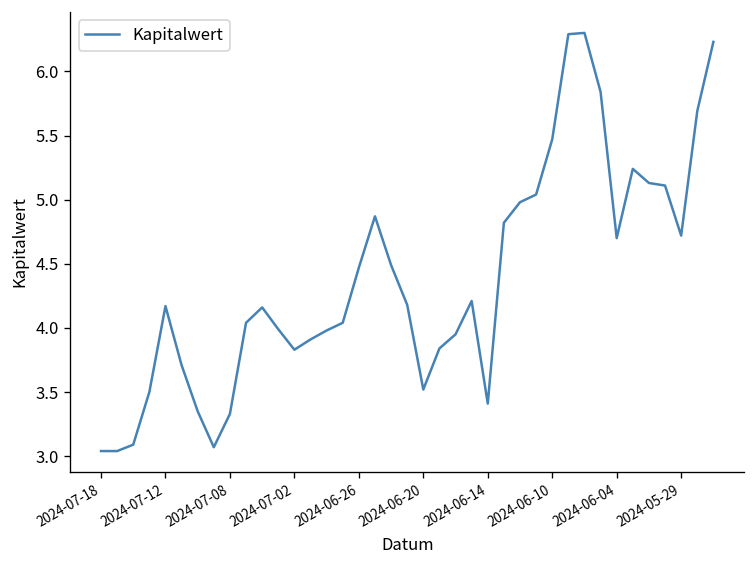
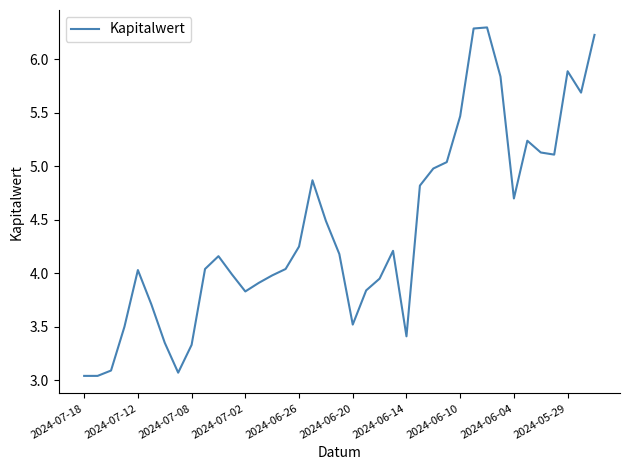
2024-07-12: 4.17 -> 4.03
2024-06-26: 4.47 -> 4.25
2024-05-29: 4.72 -> 5.89
